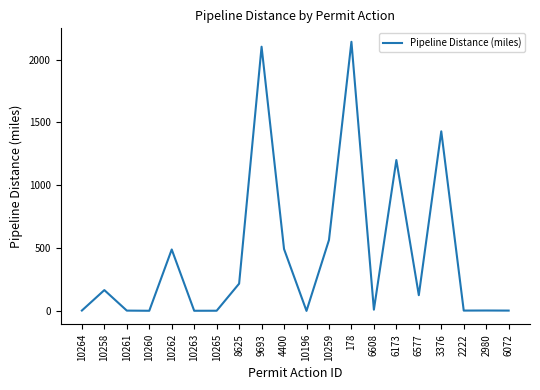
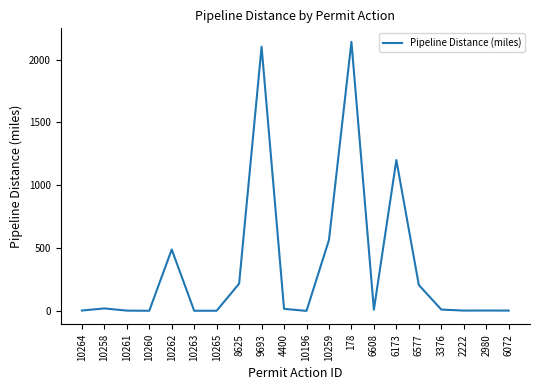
10258: 170 -> 20
4400: 490 -> 20
6577: 130 -> 210
3376: 1430 -> 10
